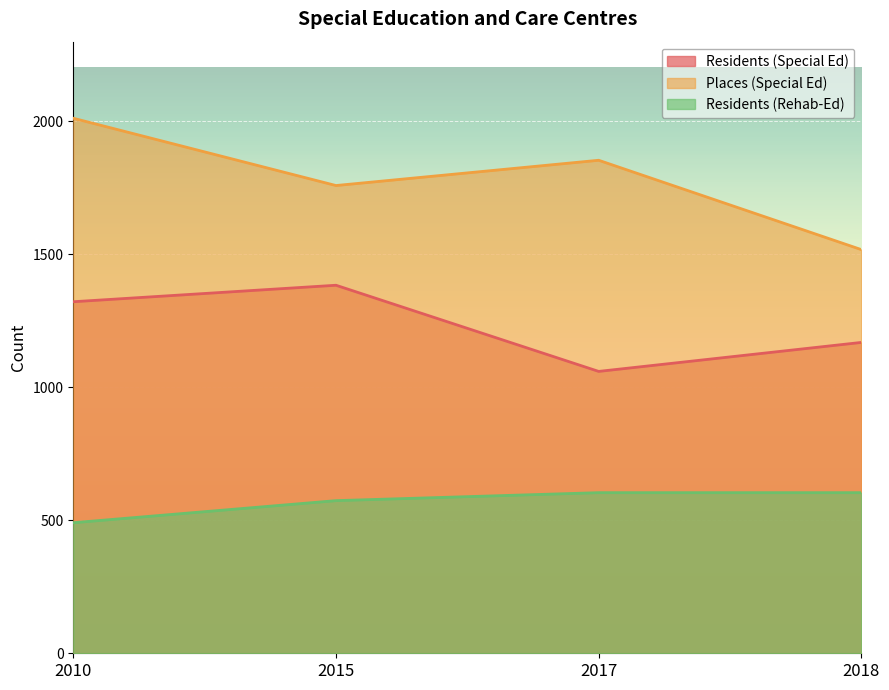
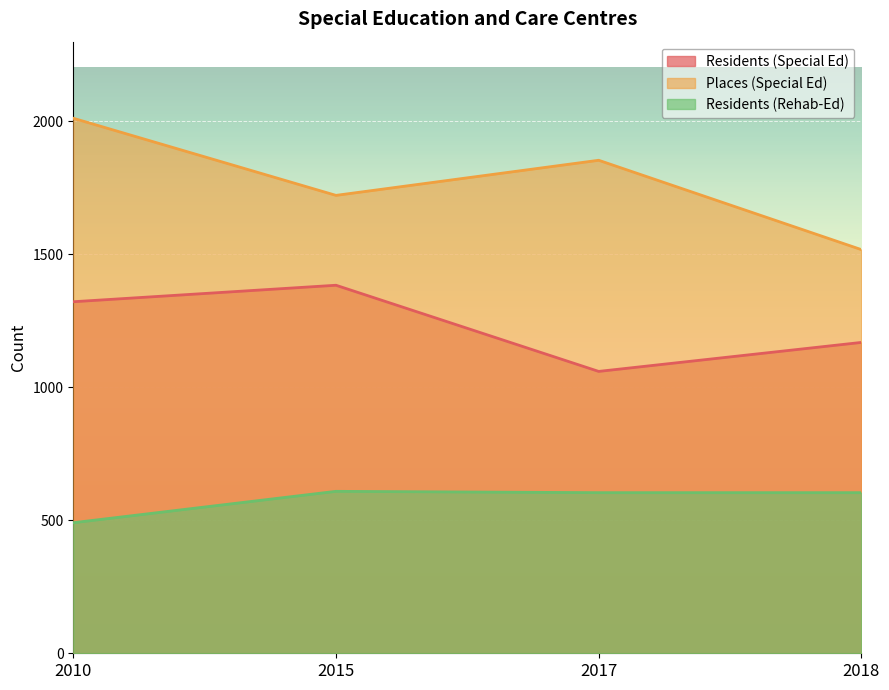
Places (Special Ed), 2015: 1760 -> 1720
Residents (Rehab-Ed), 2015: 570 -> 610
